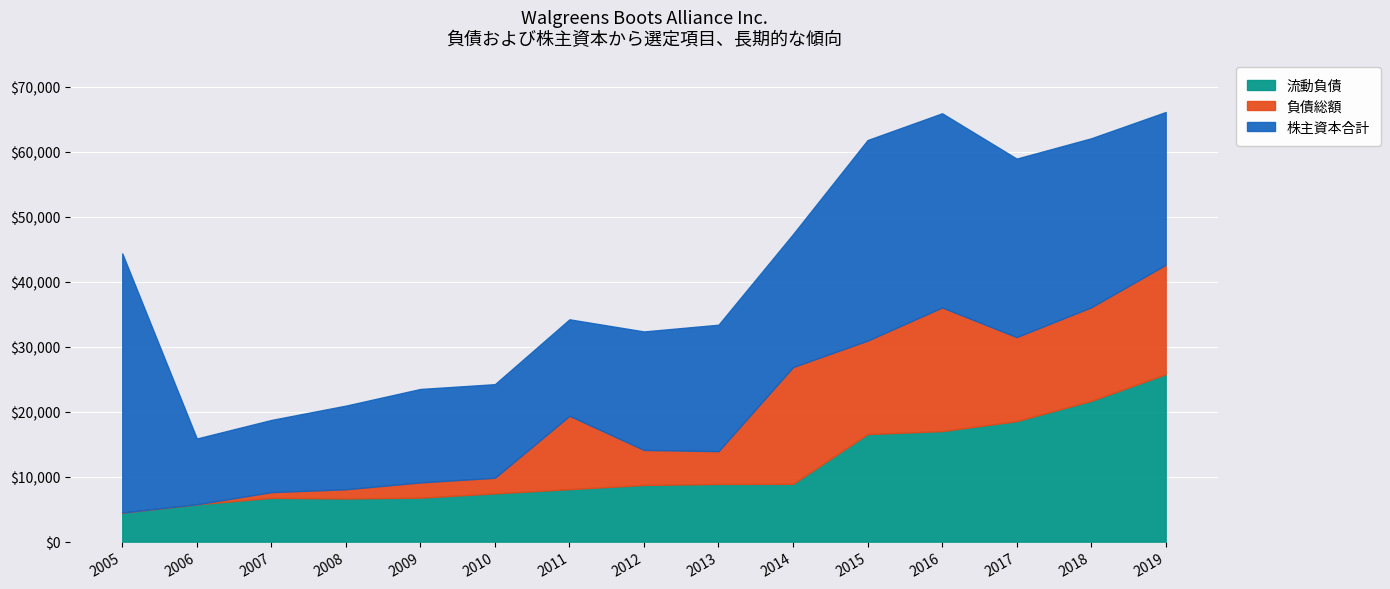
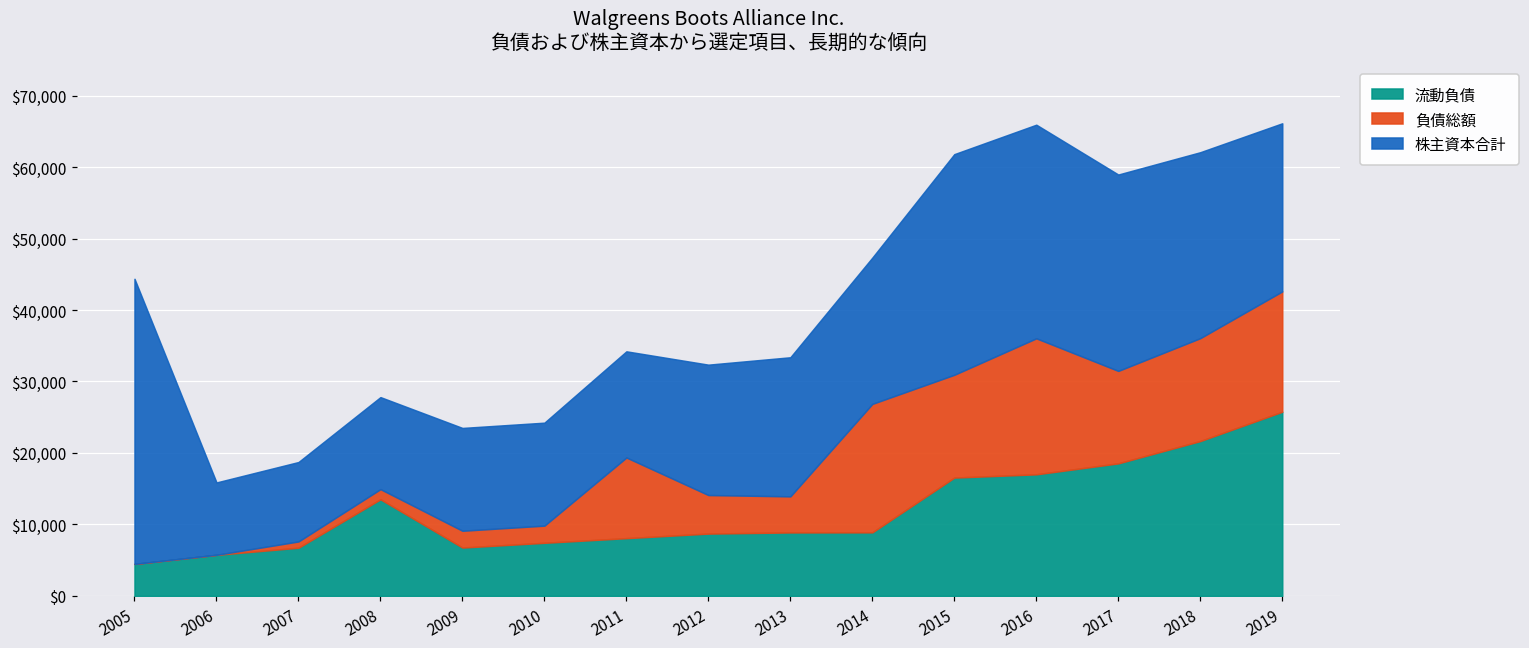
流動負債, 2008: $7,000 -> $14,000
